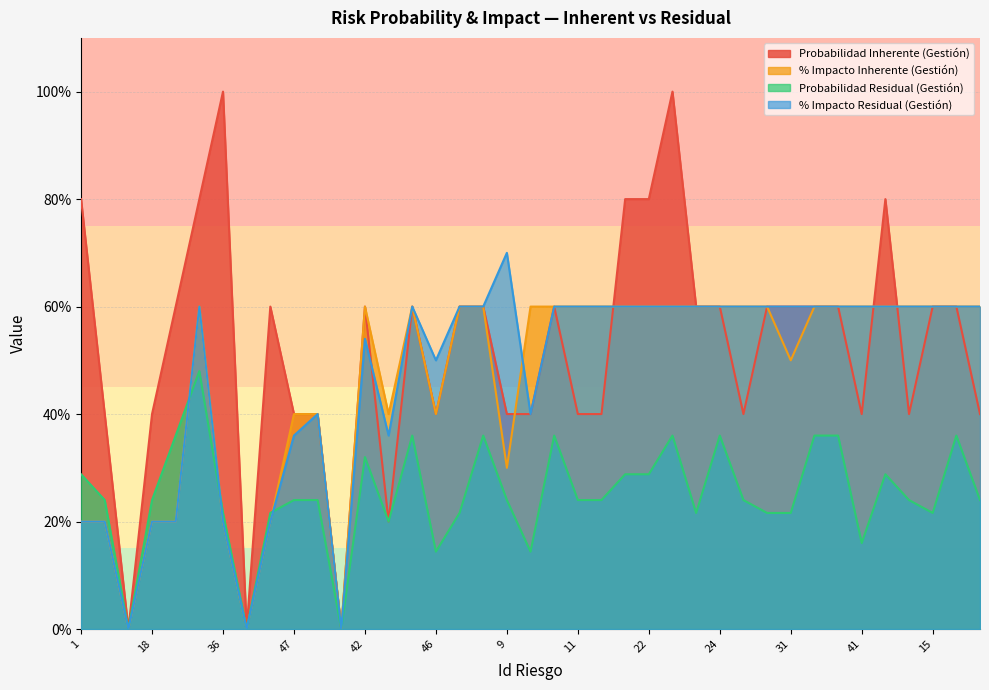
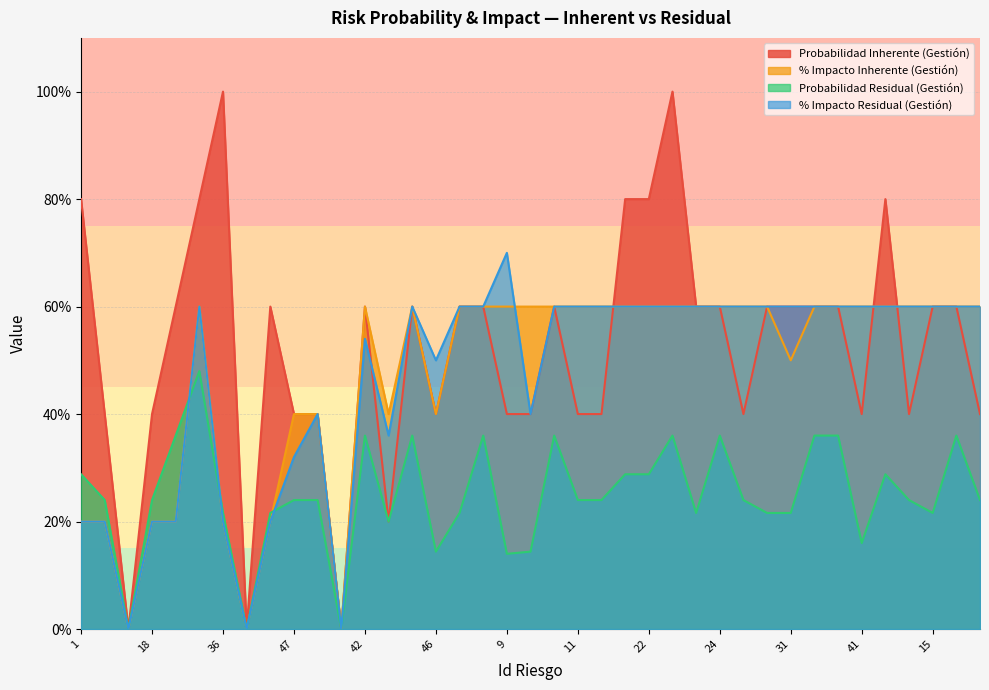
% Impacto Residual (Gestión), 47: 36% -> 32%
Probabilidad Residual (Gestión), 42: 32% -> 36%
% Impacto Inherente (Gestión), 9: 30% -> 60%
Probabilidad Residual (Gestión), 9: 24% -> 14%
